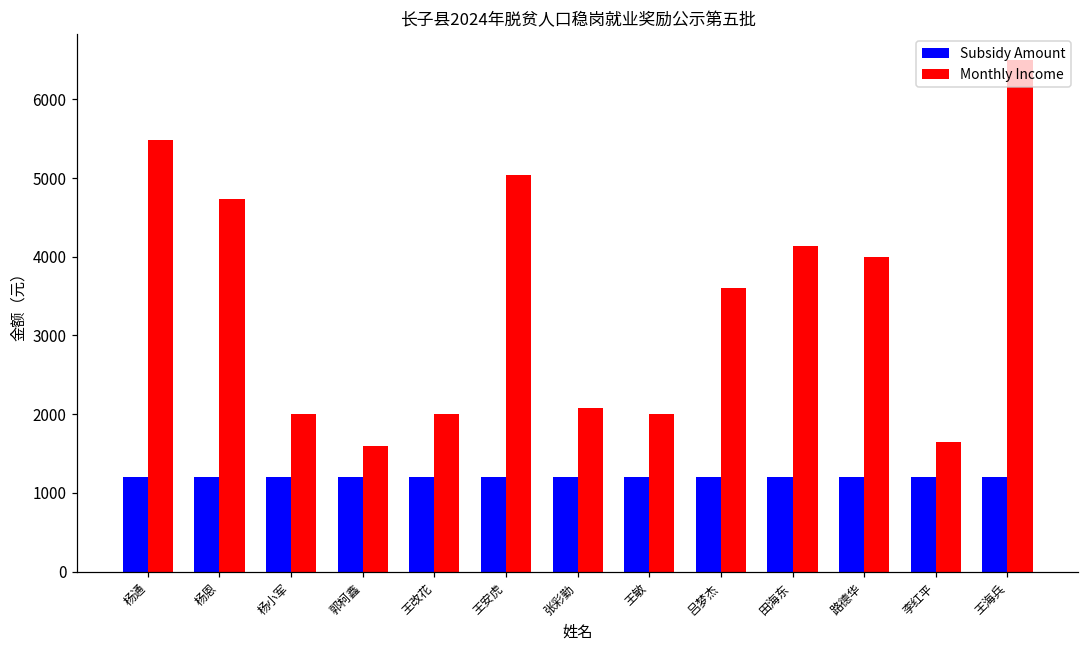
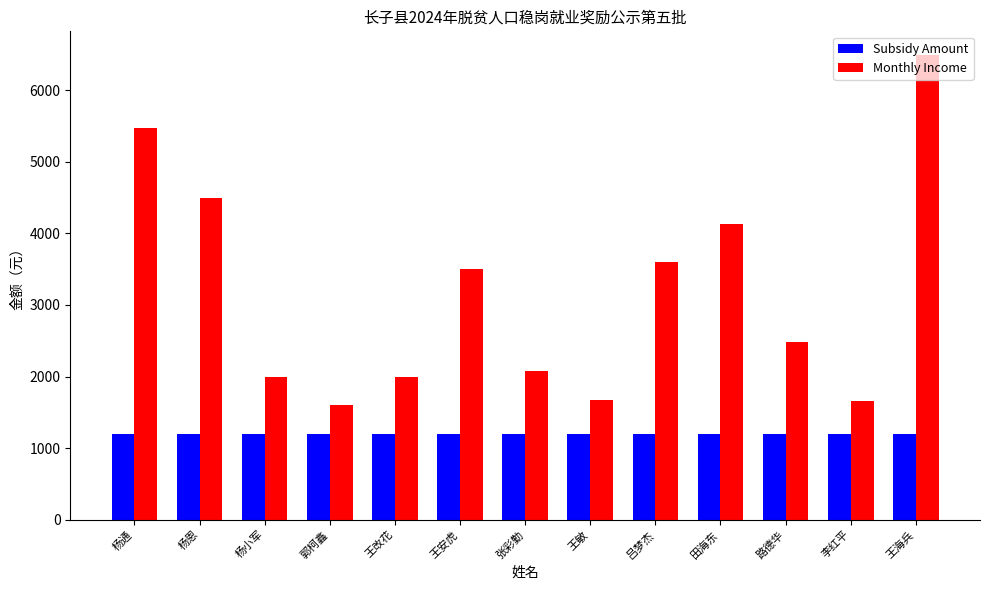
Monthly Income, 杨恩: 4700 -> 4500
Monthly Income, 王安虎: 5000 -> 3500
Monthly Income, 王敏: 2000 -> 1700
Monthly Income, 路德华: 4000 -> 2500
